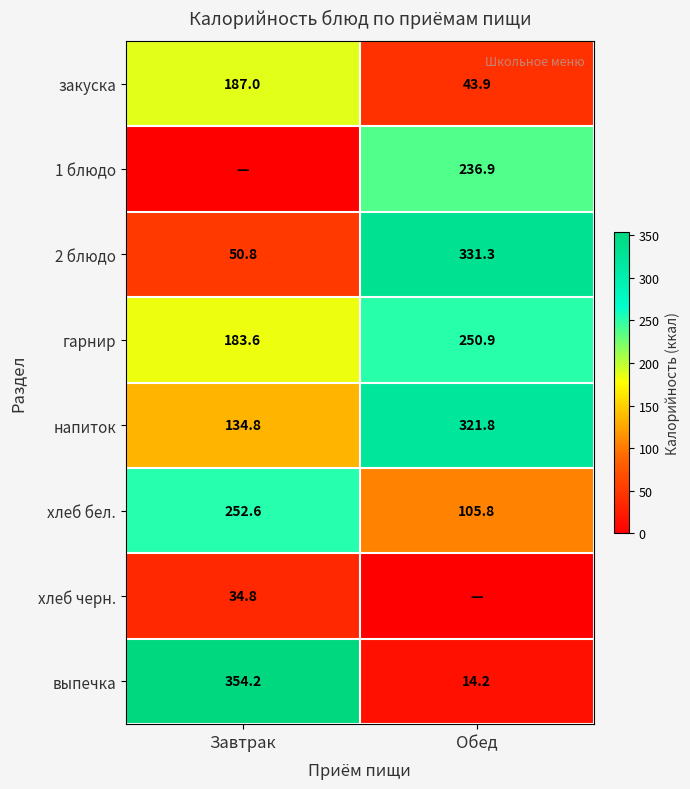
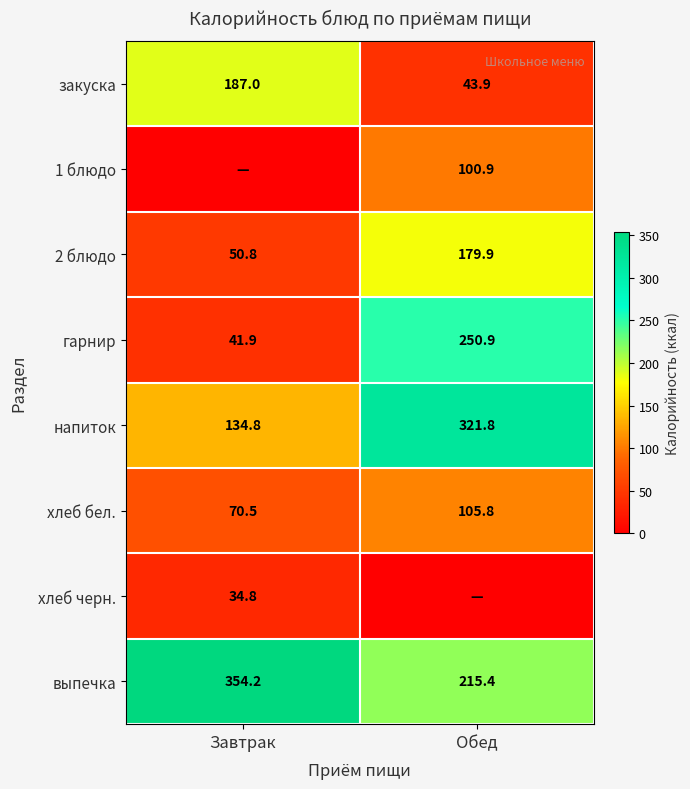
1 блюдо, Обед: 236.9 -> 100.9
2 блюдо, Обед: 331.3 -> 179.9
гарнир, Завтрак: 183.6 -> 41.9
хлеб бел., Завтрак: 252.6 -> 70.5
выпечка, Обед: 14.2 -> 215.4
